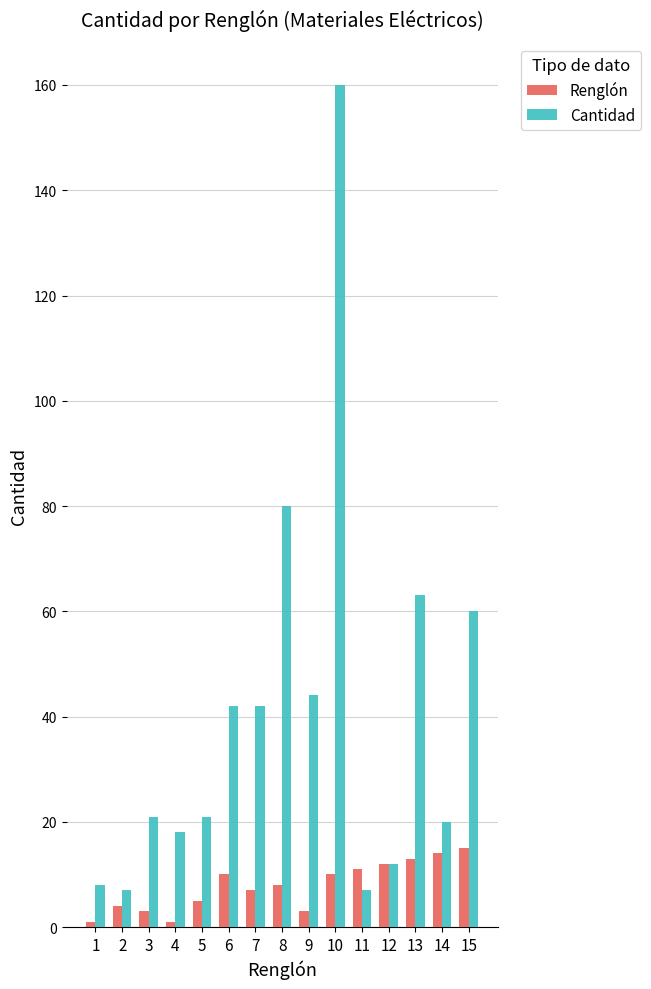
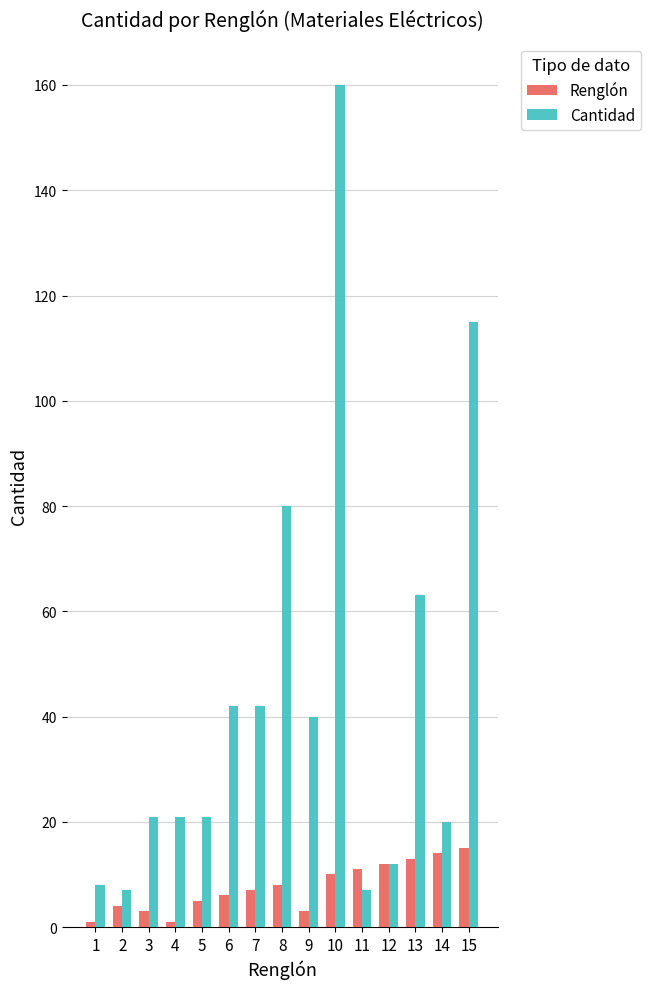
Cantidad, 4: 18 -> 21
Renglón, 6: 10 -> 6
Cantidad, 9: 44 -> 40
Cantidad, 15: 60 -> 115
